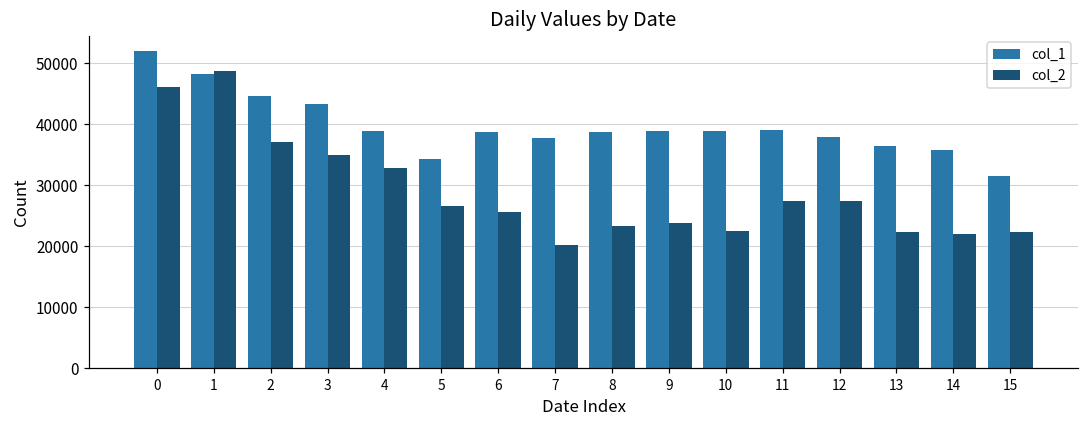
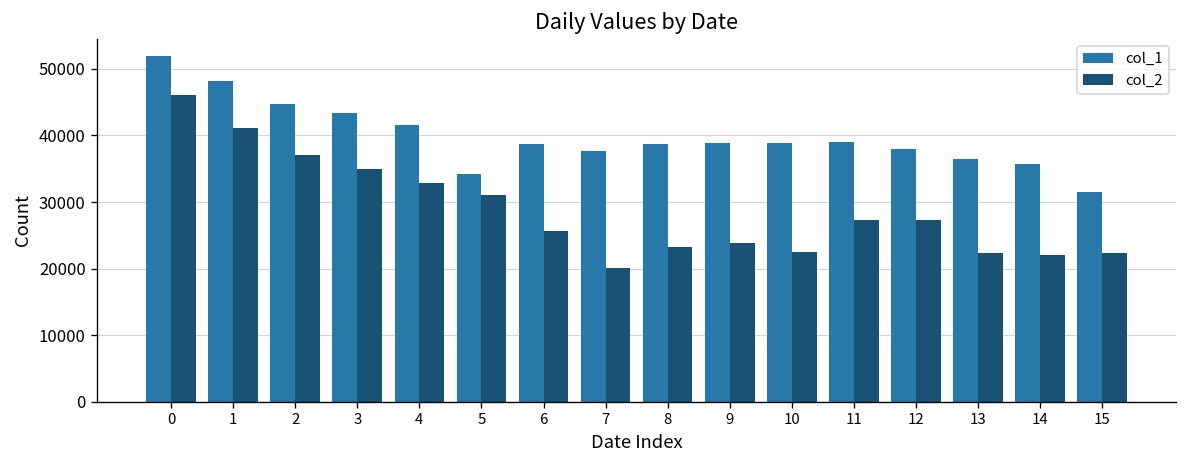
col_2, 1: 49000 -> 41000
col_1, 4: 39000 -> 42000
col_2, 5: 27000 -> 31000
